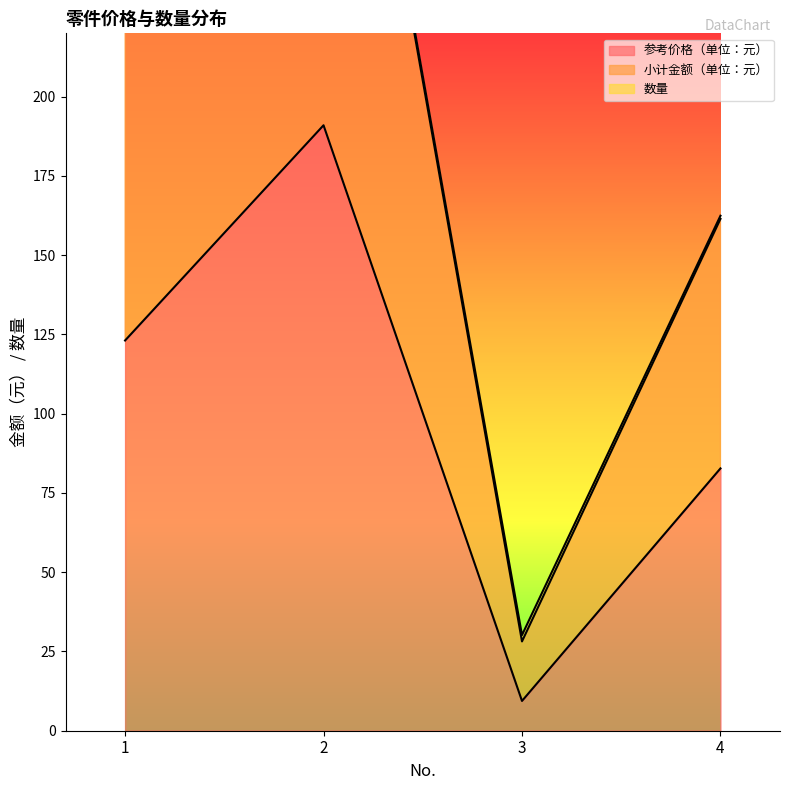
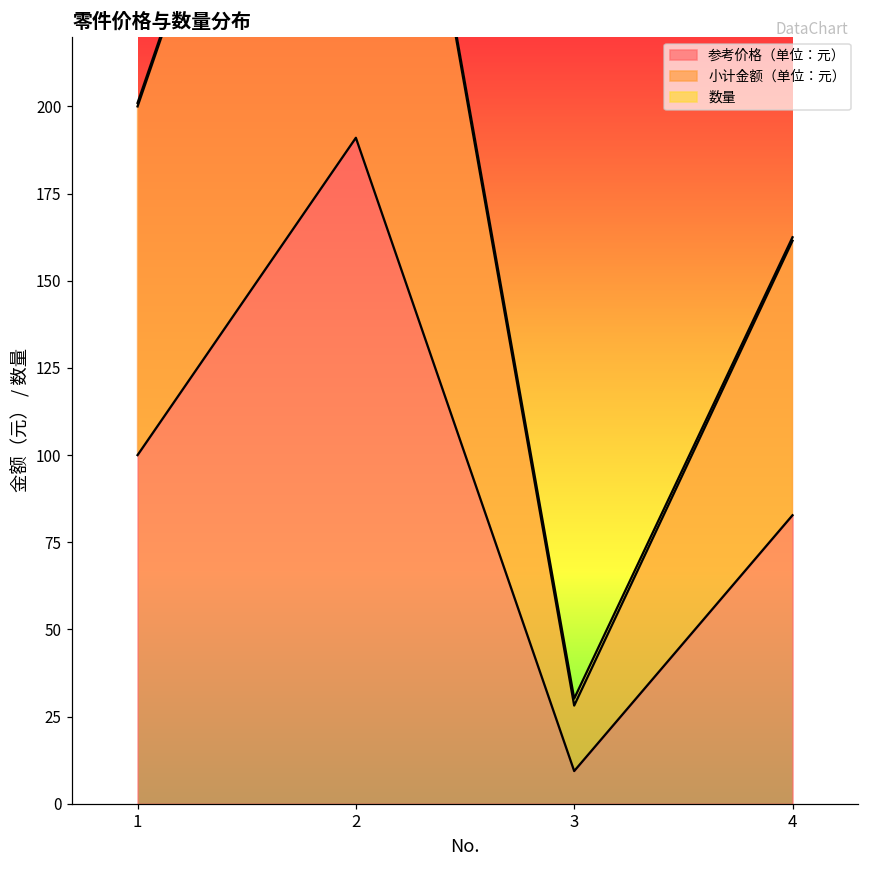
参考价格（单位：元）, 1: 123 -> 100
